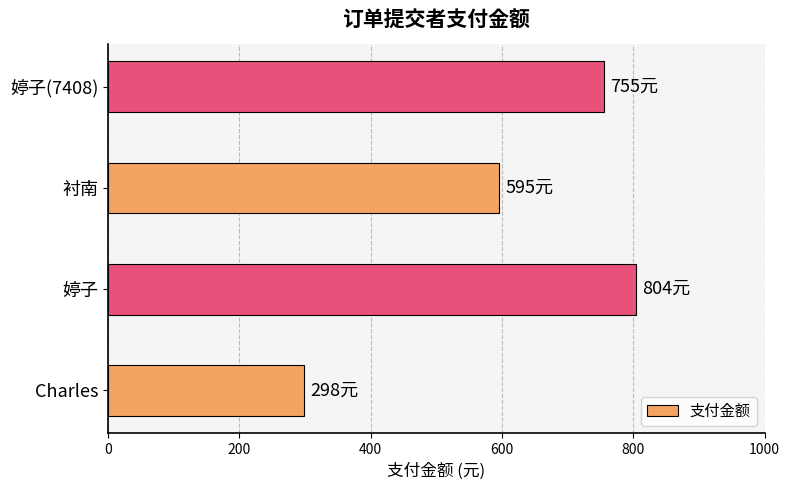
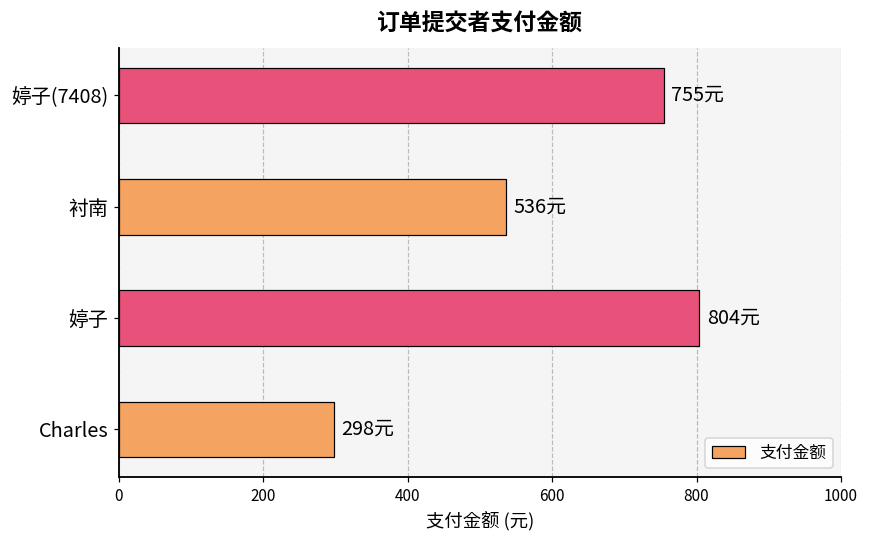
衬南: 595元 -> 536元
